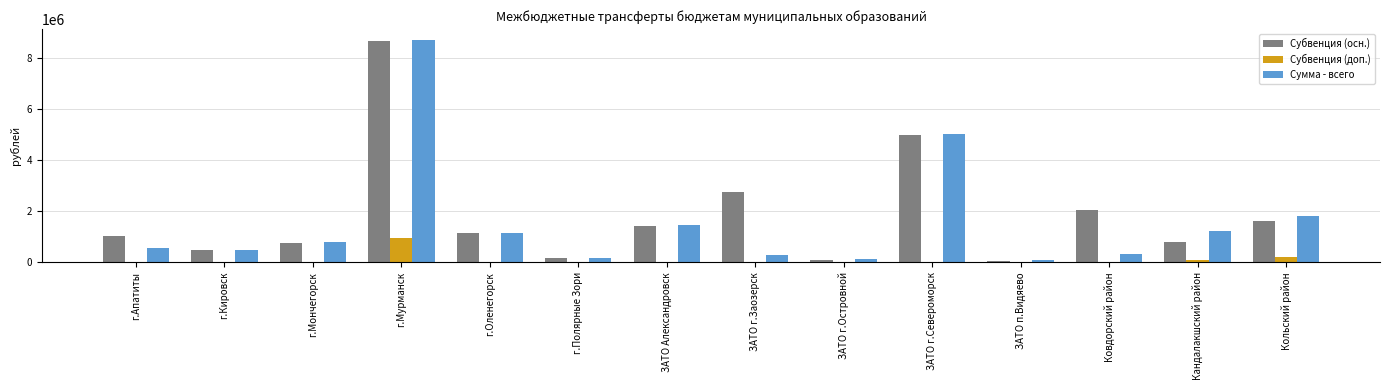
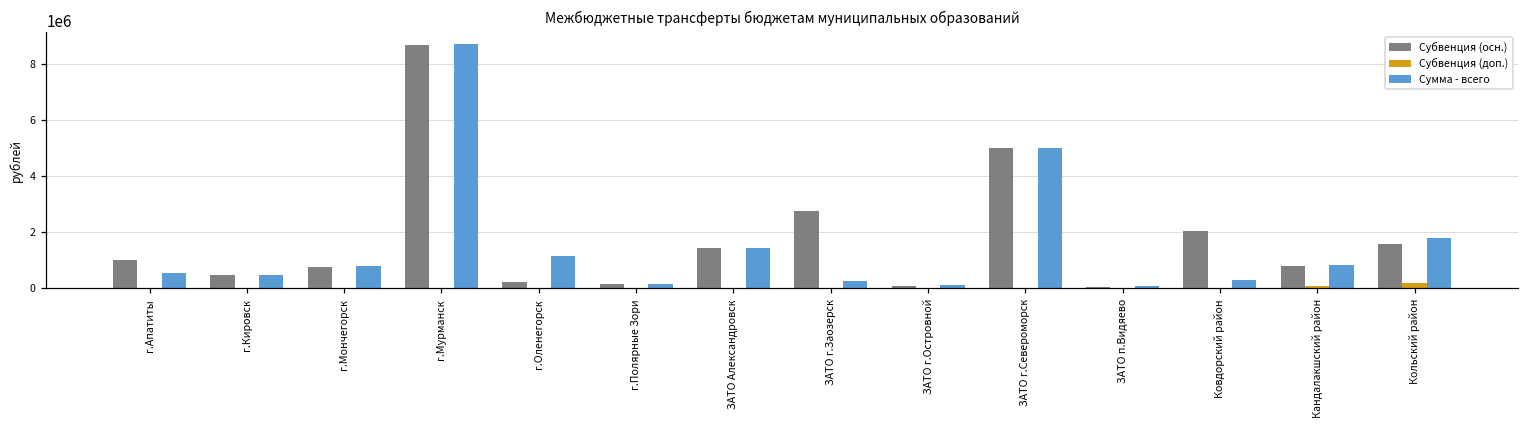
Субвенция (доп.), г.Мурманск: 900000 -> 0
Субвенция (осн.), г.Оленегорск: 1100000 -> 200000
Сумма - всего, Кандалакшский район: 1200000 -> 800000
